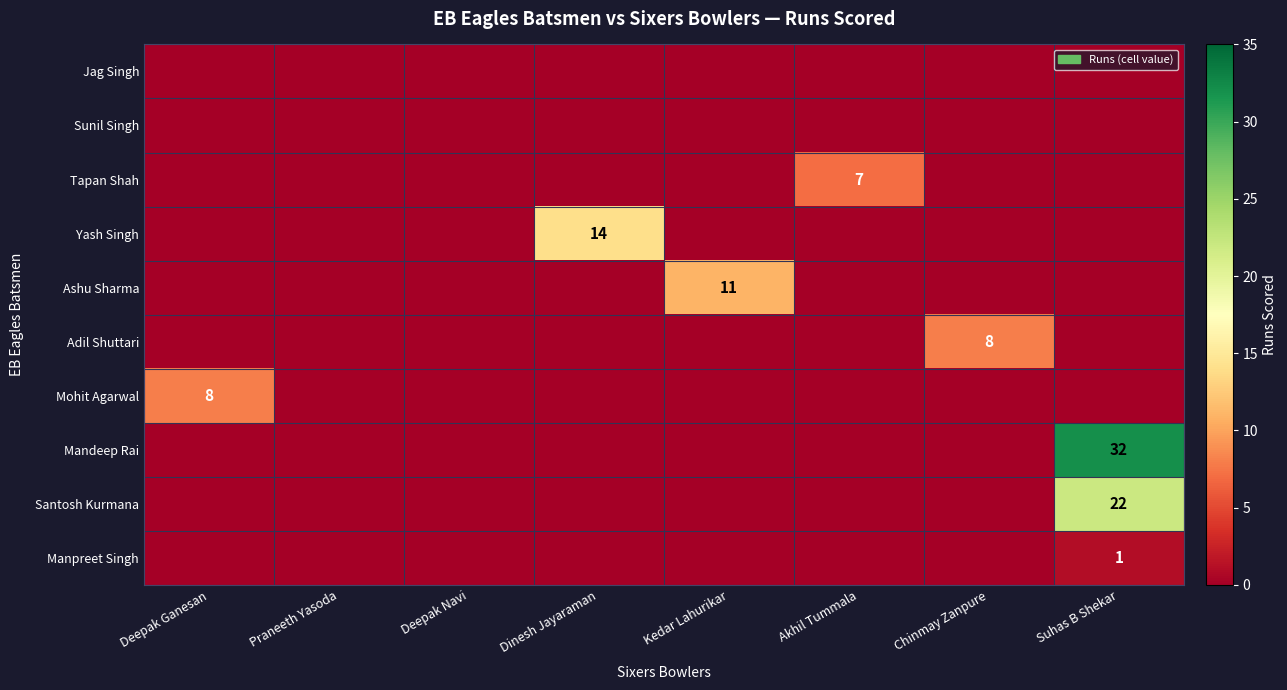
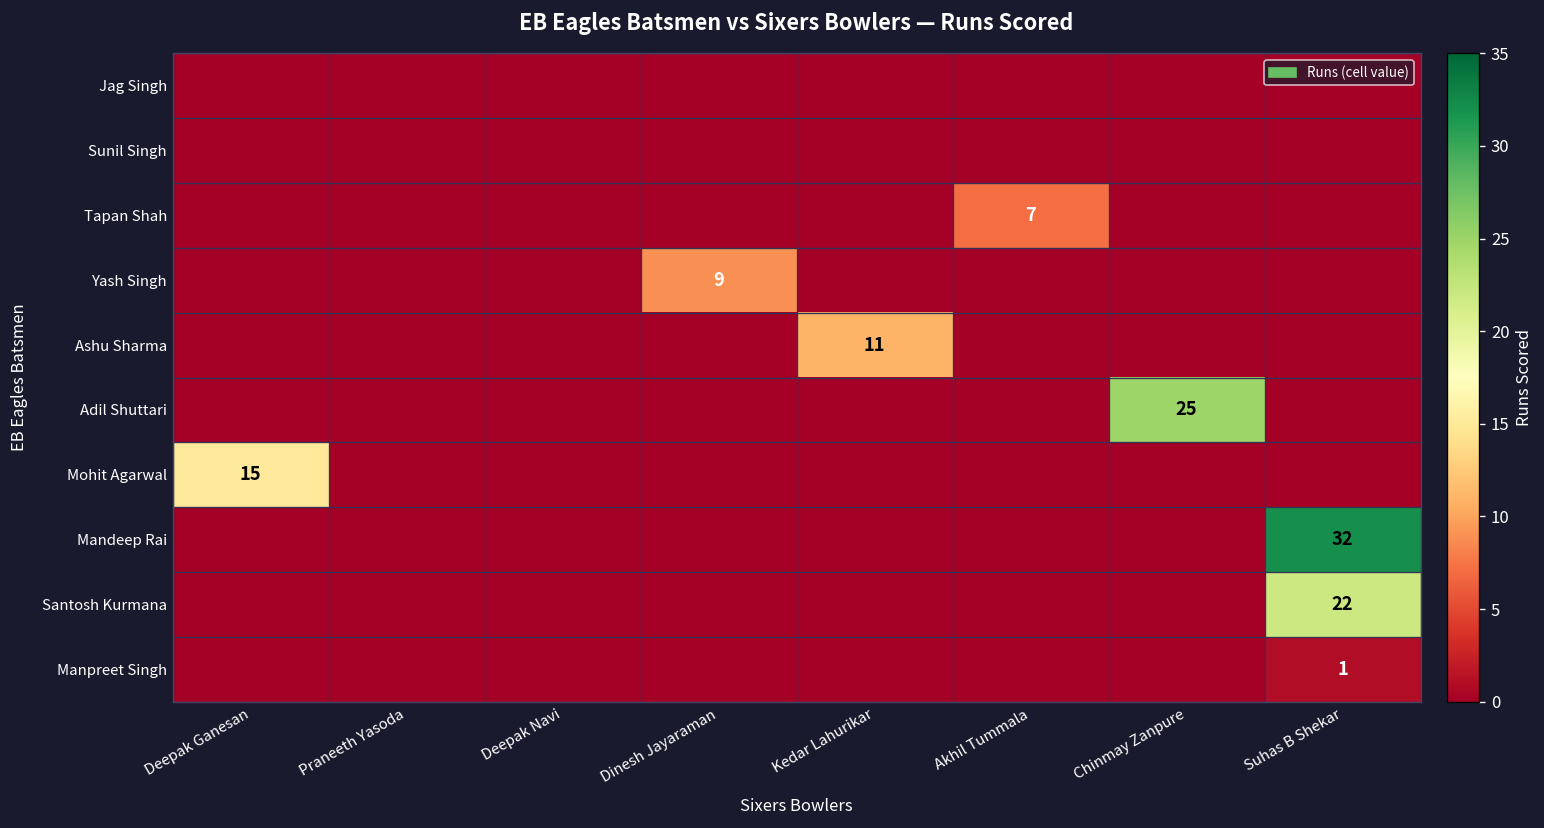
Yash Singh, Dinesh Jayaraman: 14 -> 9
Adil Shuttari, Chinmay Zanpure: 8 -> 25
Mohit Agarwal, Deepak Ganesan: 8 -> 15
